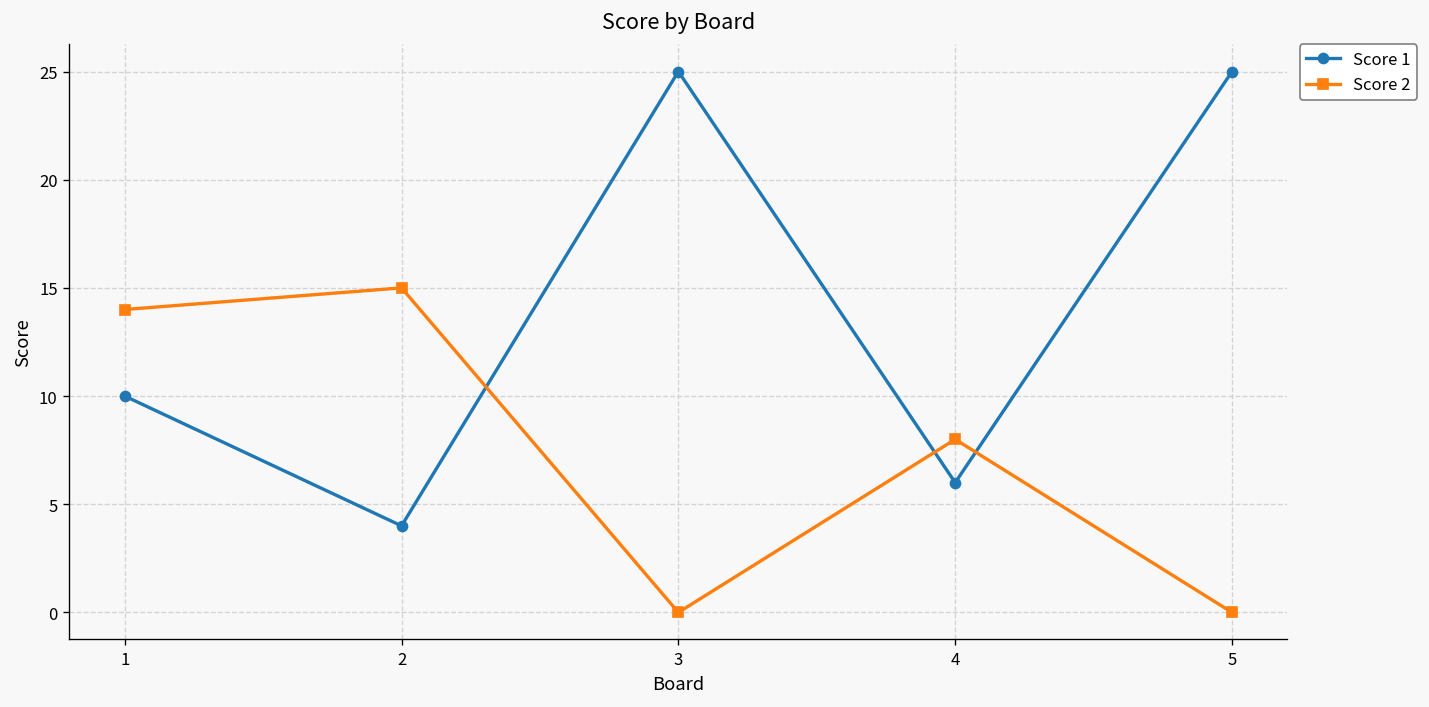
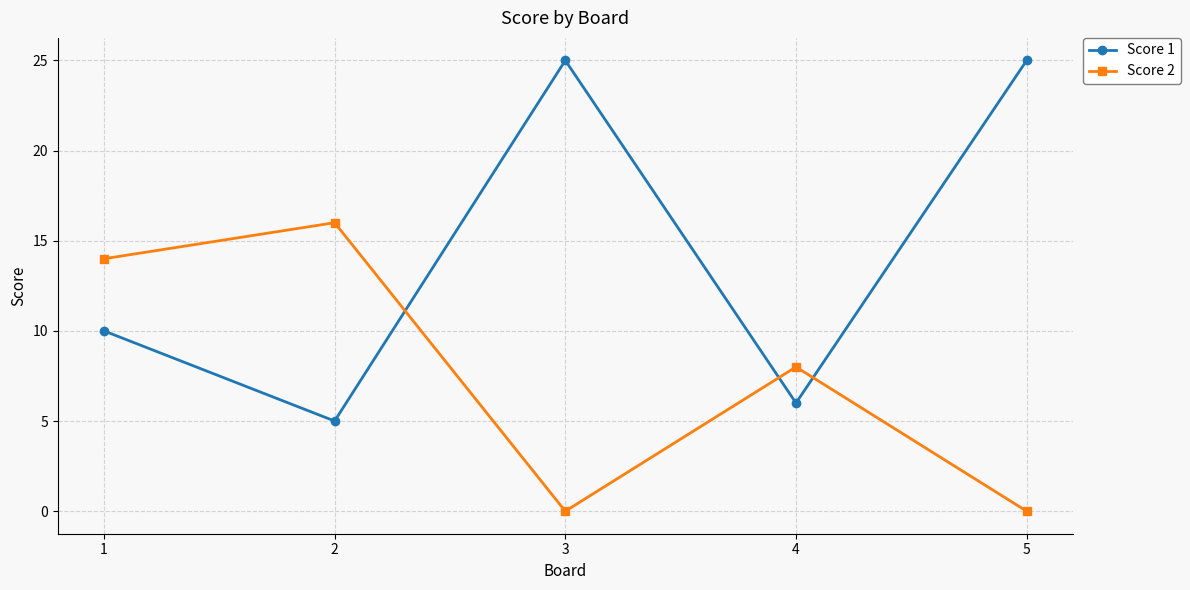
Score 1, 2: 4 -> 5
Score 2, 2: 15 -> 16
